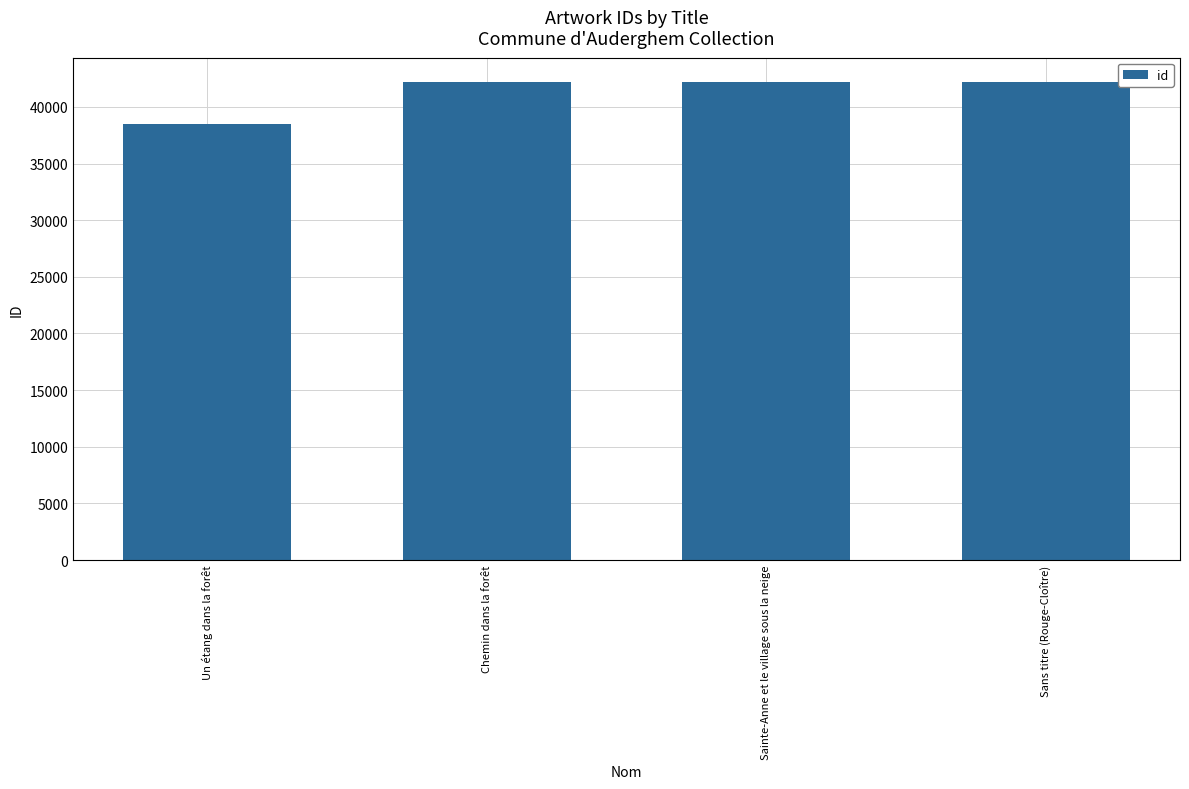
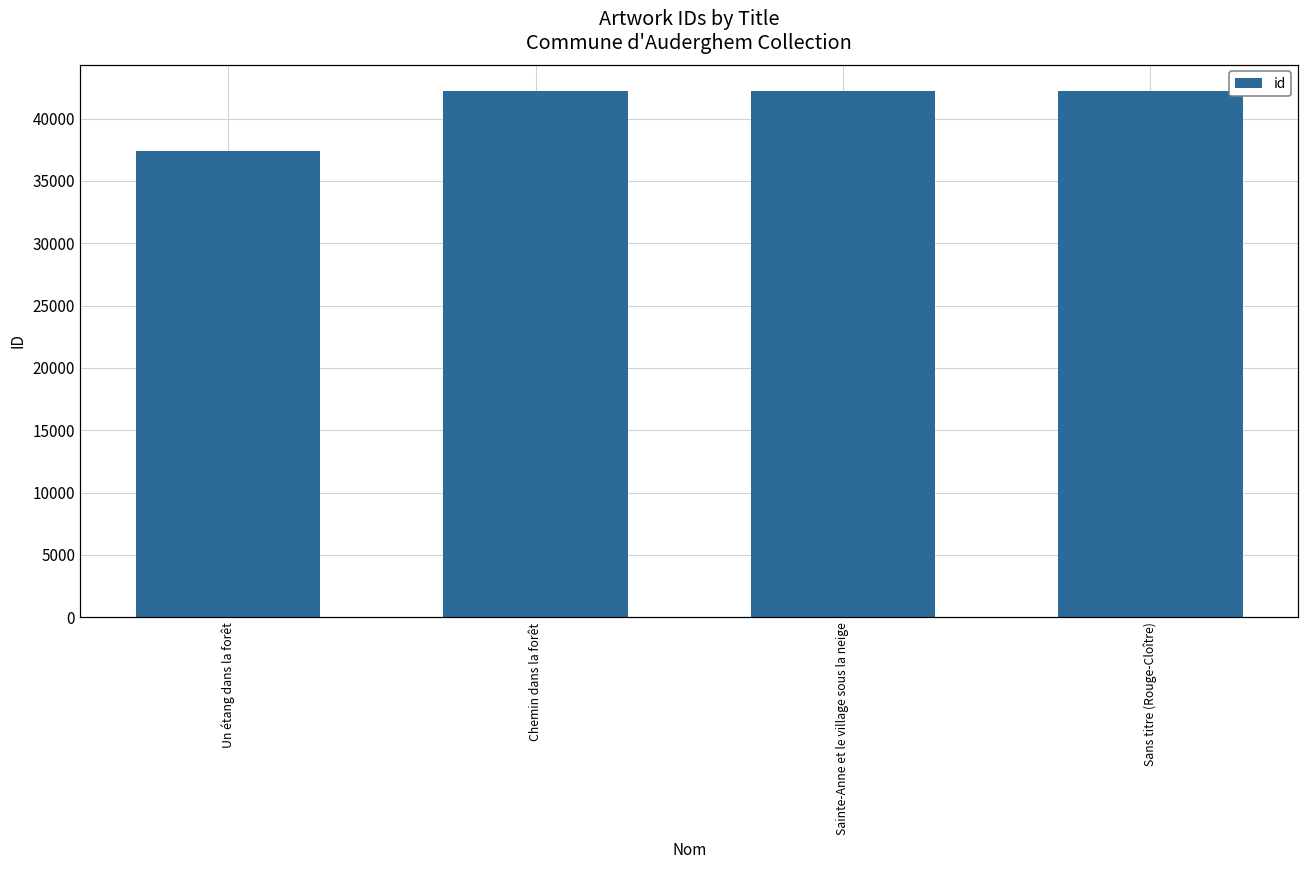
Un étang dans la forêt: 38500 -> 37400
